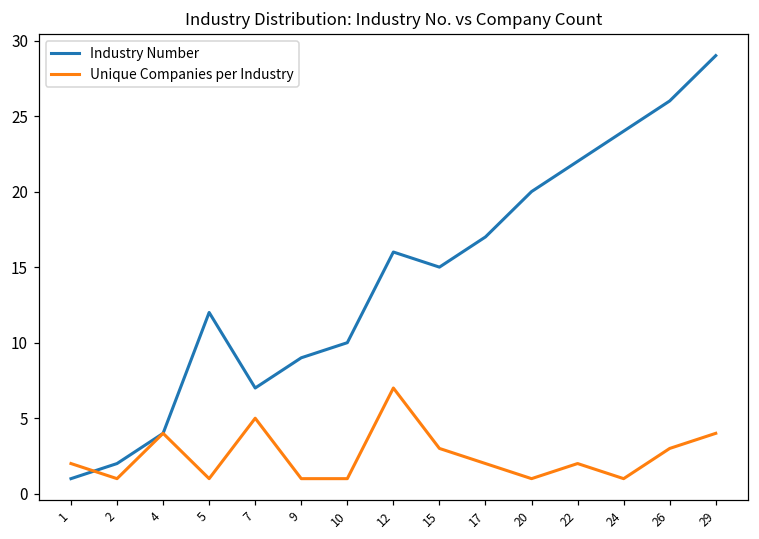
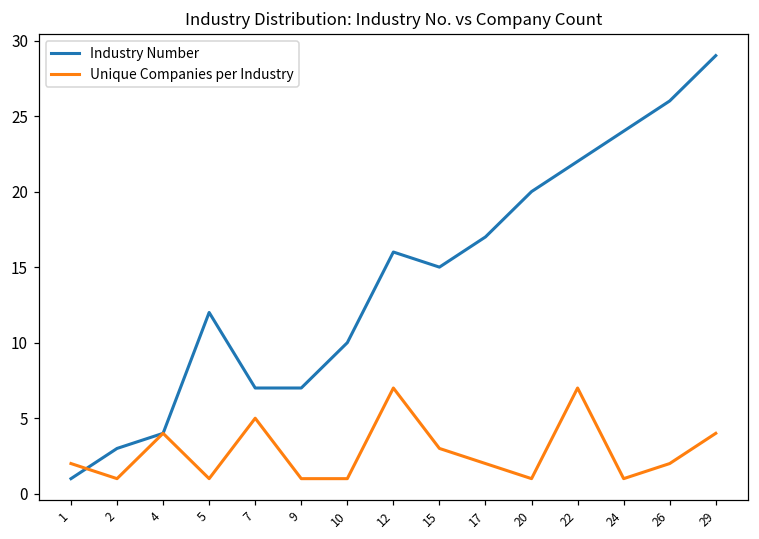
Industry Number, 2: 2 -> 3
Industry Number, 9: 9 -> 7
Unique Companies per Industry, 22: 2 -> 7
Unique Companies per Industry, 26: 3 -> 2
